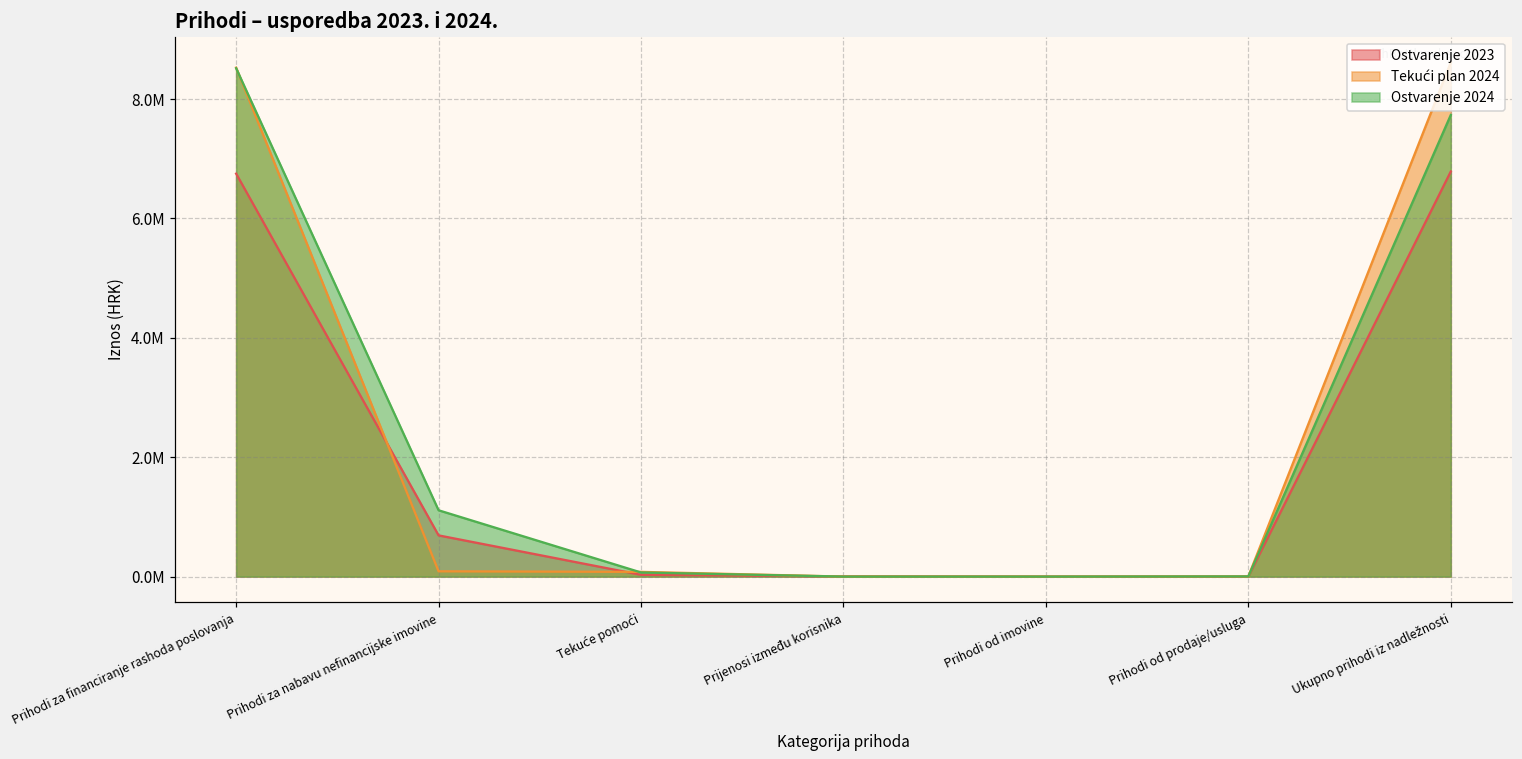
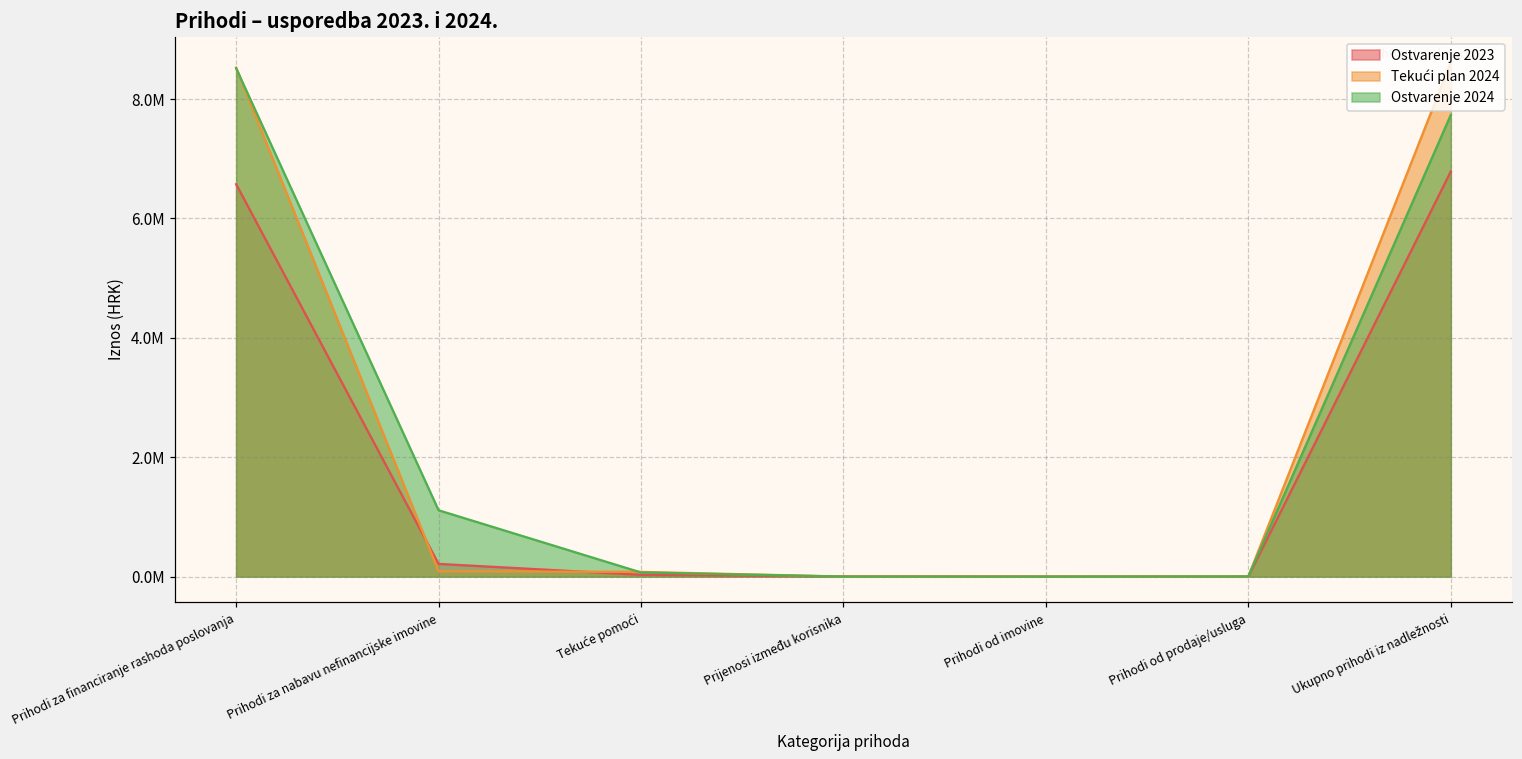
Ostvarenje 2023, Prihodi za financiranje rashoda poslovanja: 6800000 -> 6600000
Ostvarenje 2023, Prihodi za nabavu nefinancijske imovine: 700000 -> 200000
